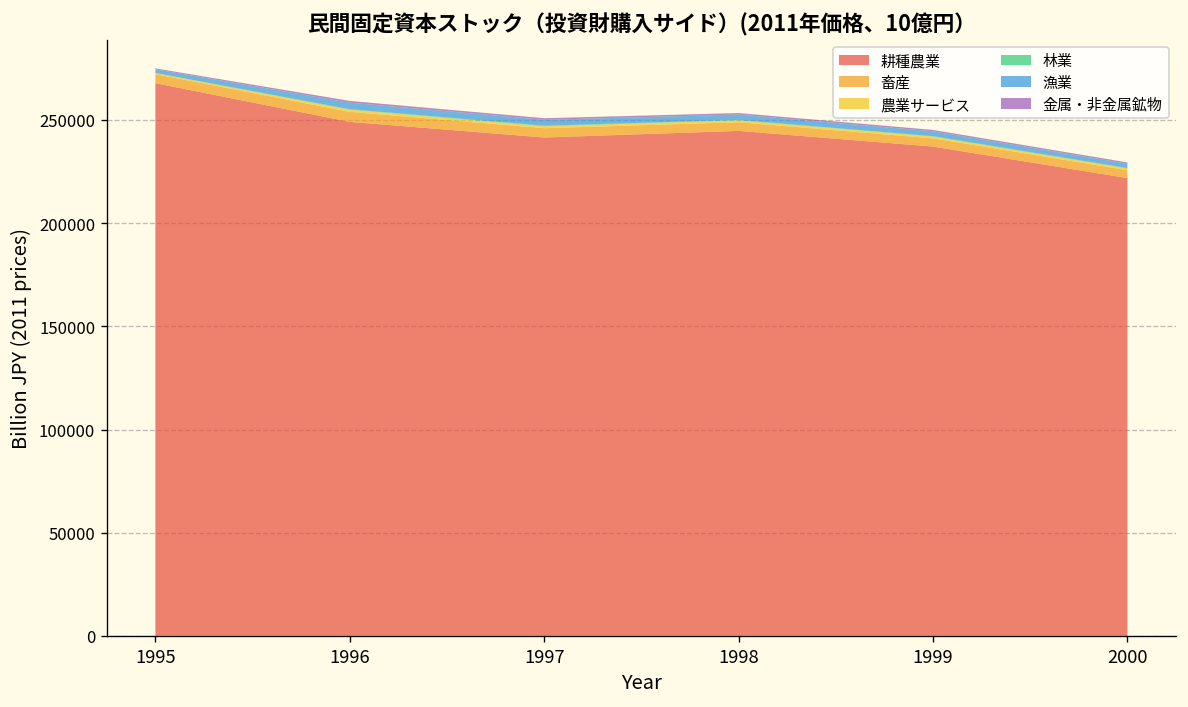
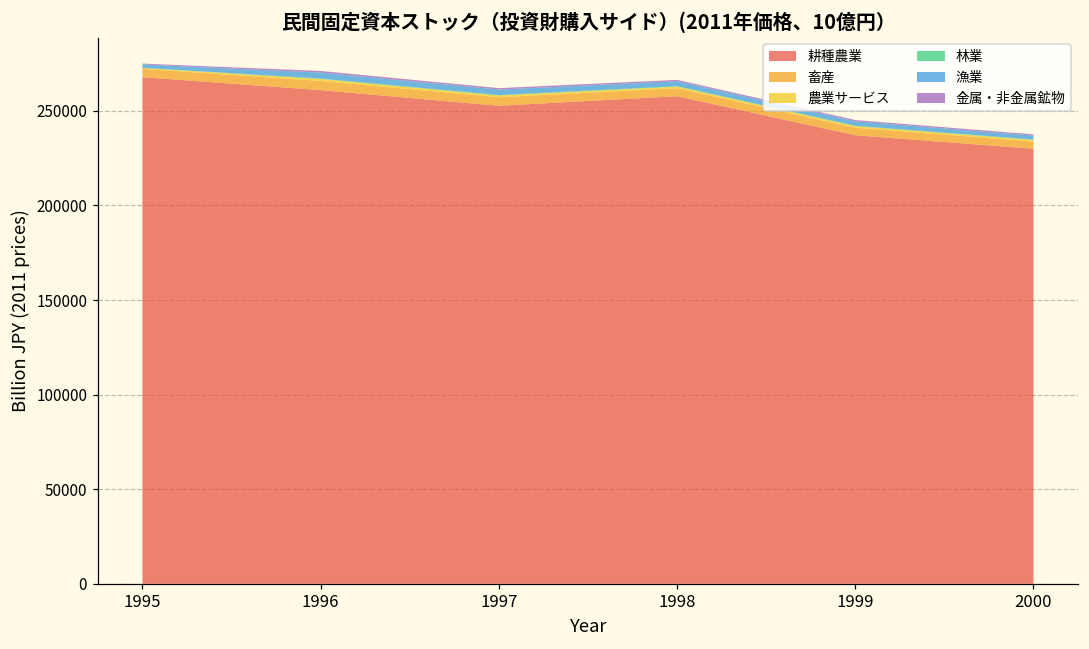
耕種農業, 1996: 249000 -> 261000
耕種農業, 1997: 242000 -> 253000
耕種農業, 1998: 245000 -> 258000
耕種農業, 2000: 222000 -> 230000
